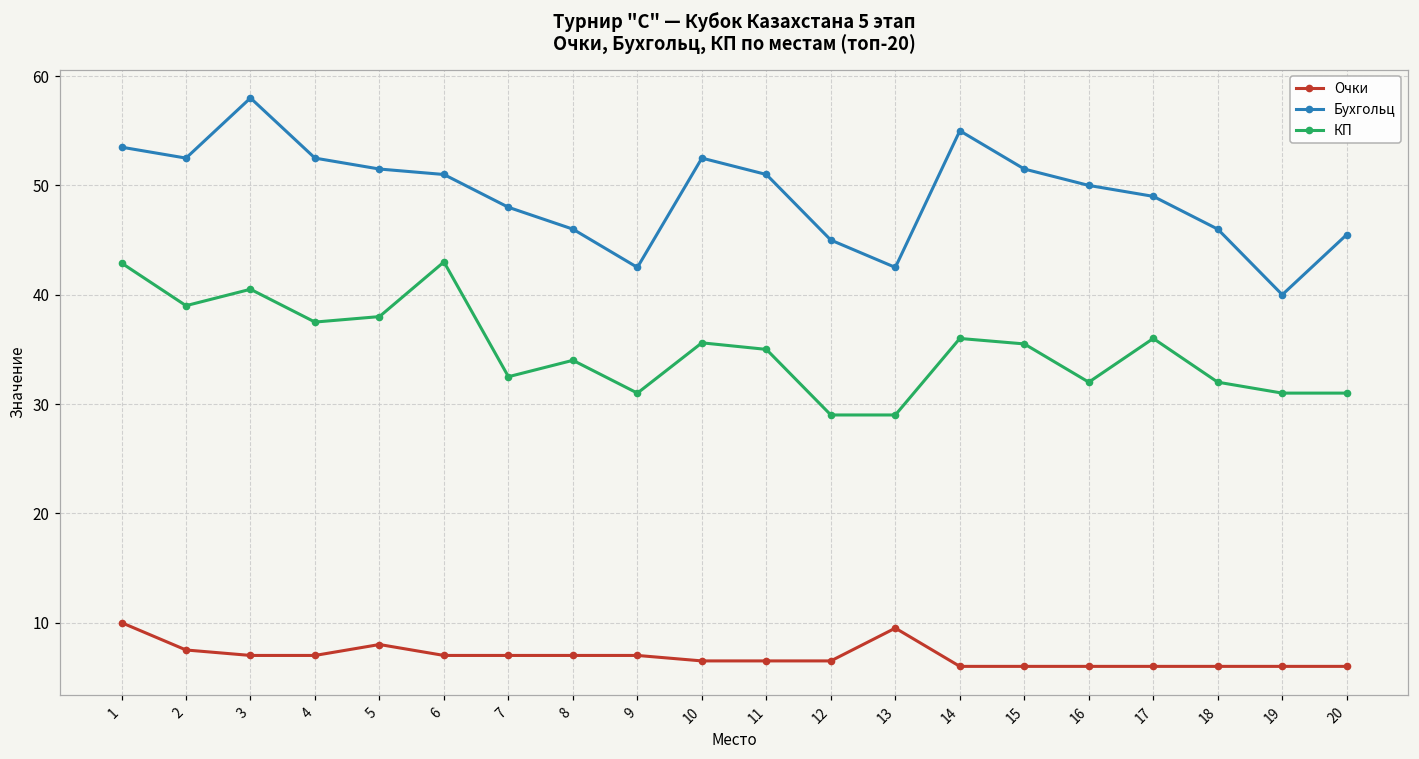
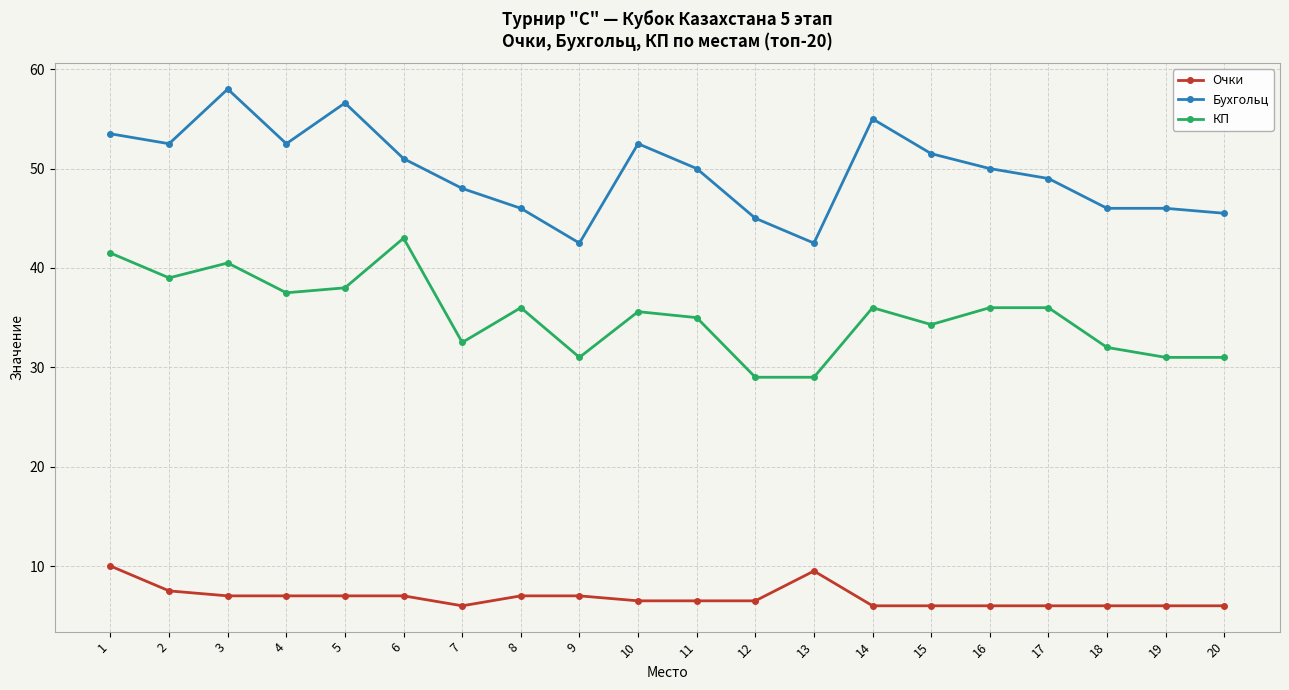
КП, 1: 43 -> 42
Очки, 5: 8 -> 7
Бухгольц, 5: 52 -> 57
Очки, 7: 7 -> 6
КП, 8: 34 -> 36
Бухгольц, 11: 51 -> 50
КП, 15: 36 -> 34
КП, 16: 32 -> 36
Бухгольц, 19: 40 -> 46
